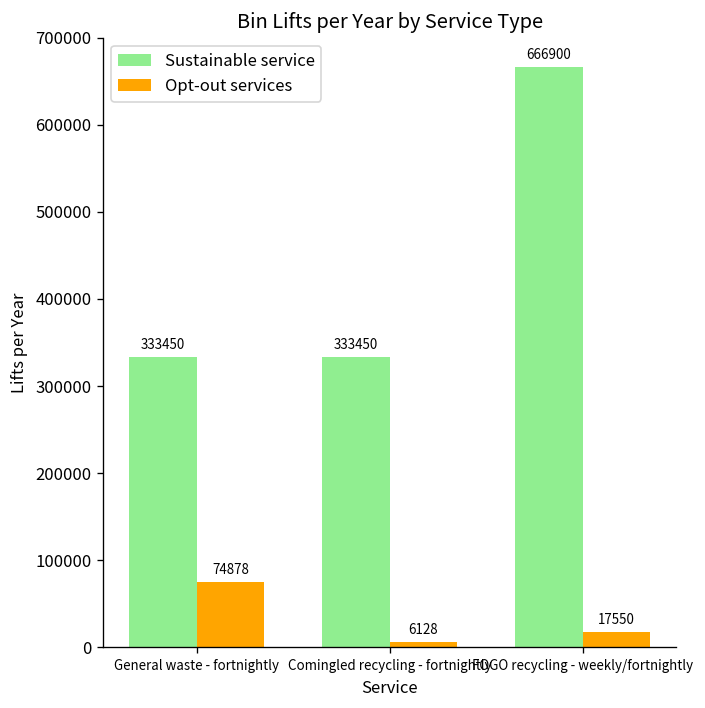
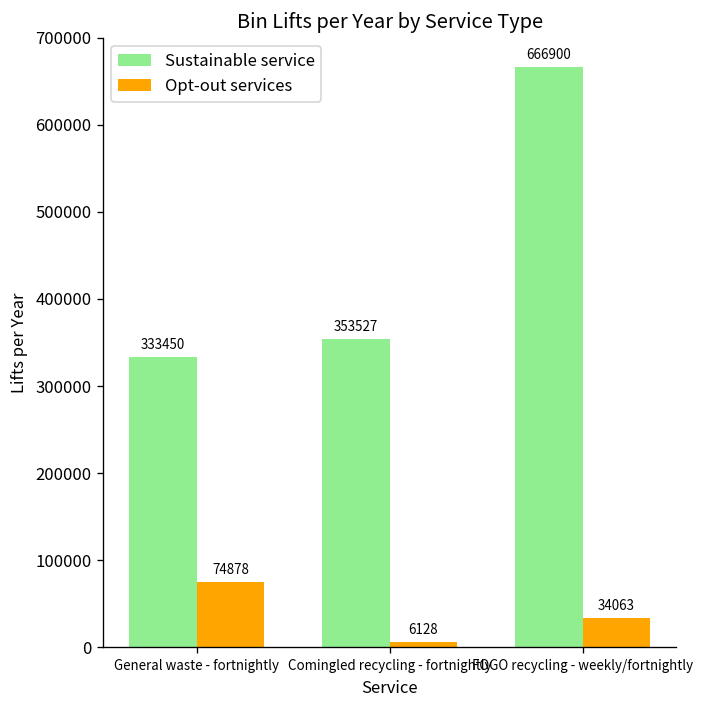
Sustainable service, Comingled recycling - fortnightly: 333450 -> 353527
Opt-out services, FOGO recycling - weekly/fortnightly: 17550 -> 34063
